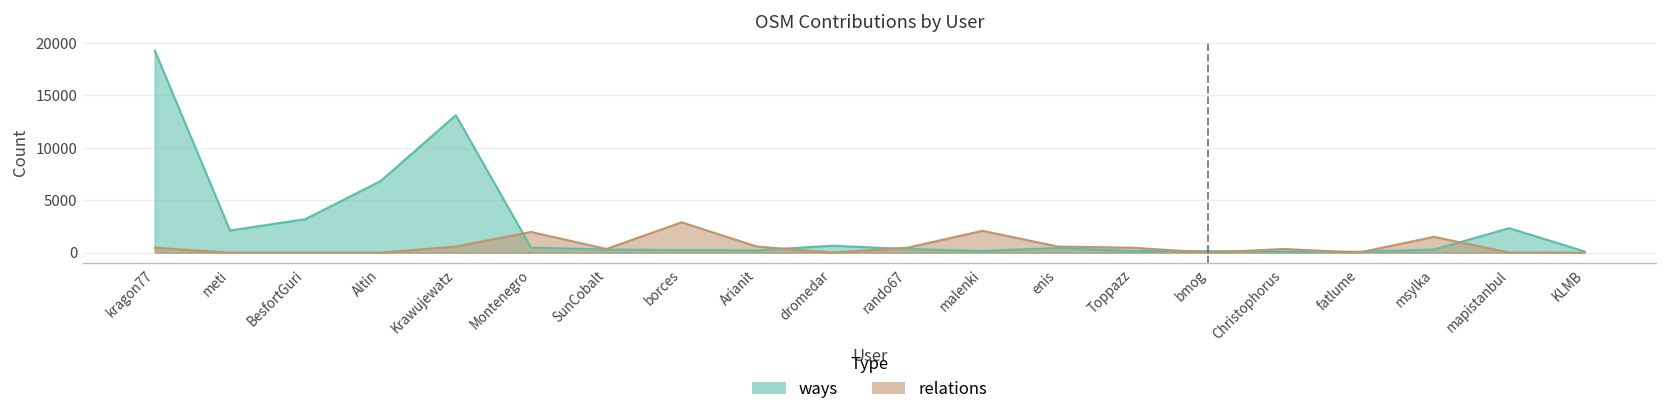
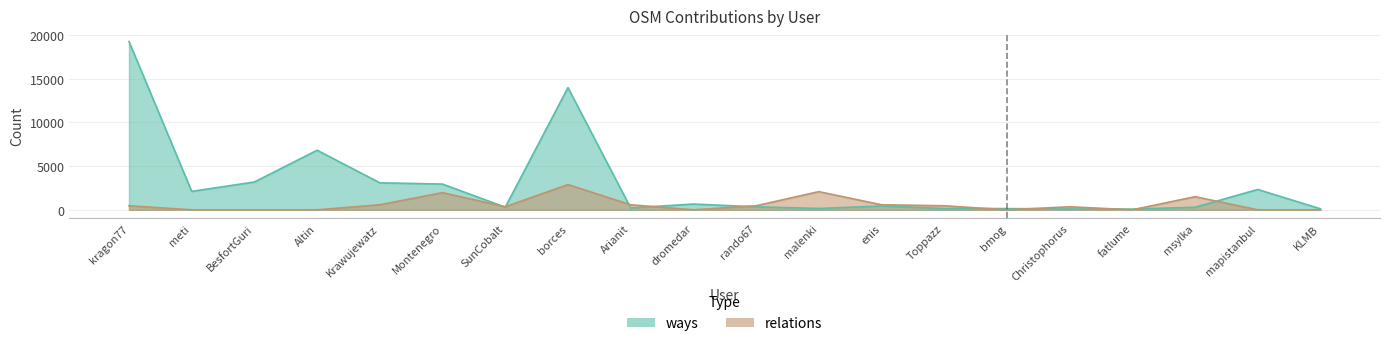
ways, Krawujewatz: 13000 -> 3000
ways, Montenegro: 0 -> 3000
ways, borces: 0 -> 14000
